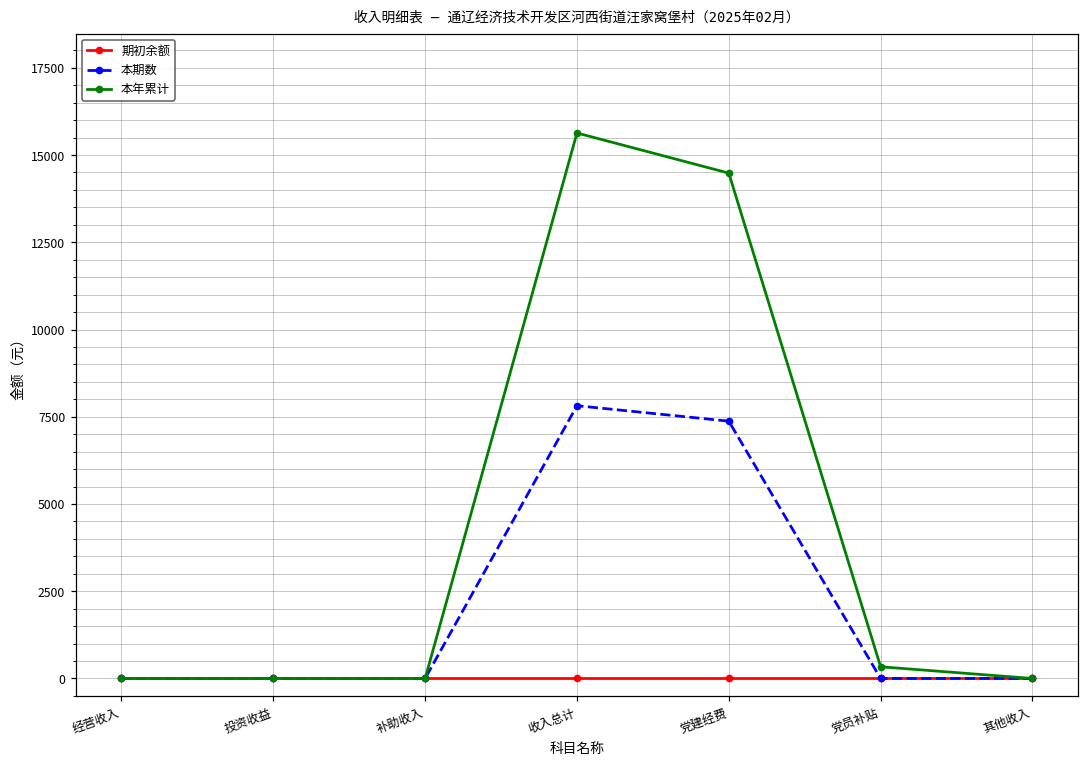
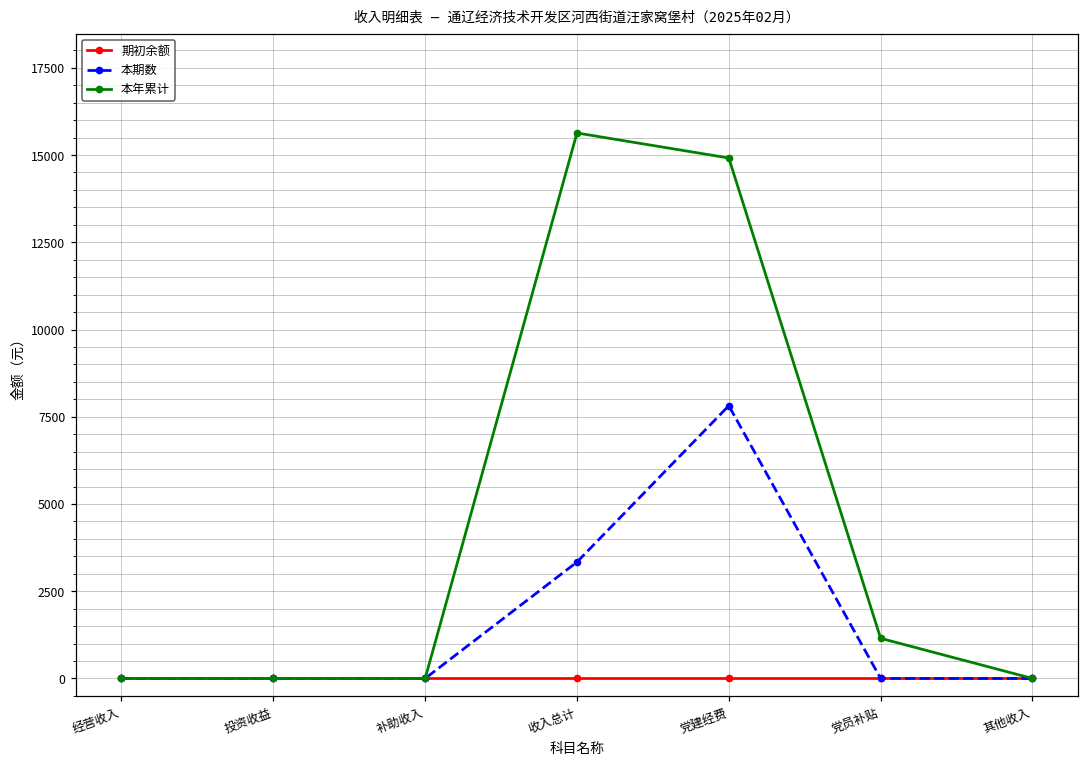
本期数, 收入总计: 7800 -> 3300
本期数, 党建经费: 7400 -> 7800
本年累计, 党建经费: 14500 -> 14900
本年累计, 党员补贴: 300 -> 1200
